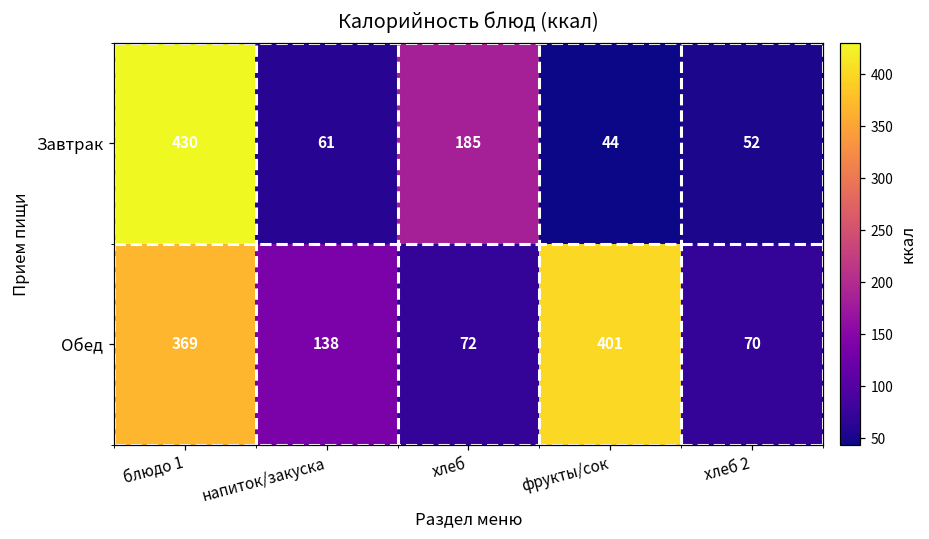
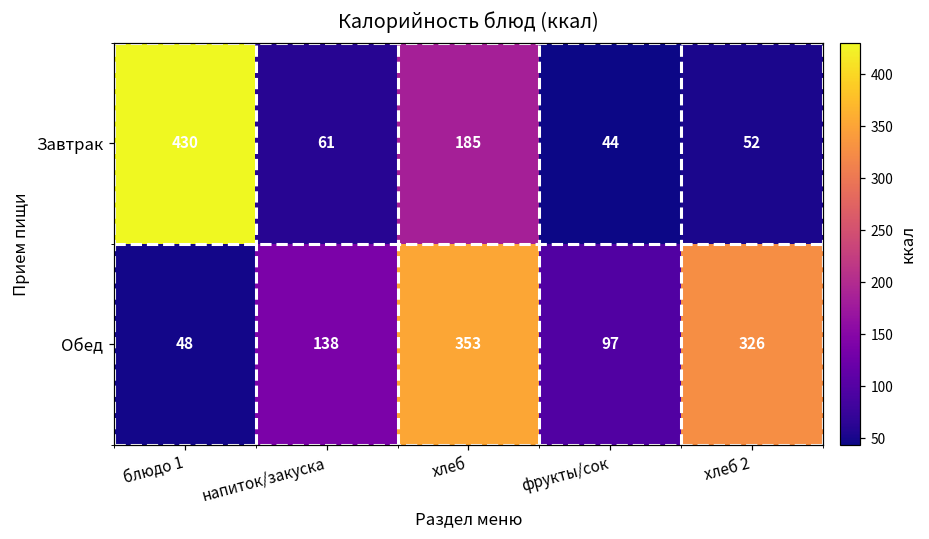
Обед, блюдо 1: 369 -> 48
Обед, хлеб: 72 -> 353
Обед, фрукты/сок: 401 -> 97
Обед, хлеб 2: 70 -> 326
